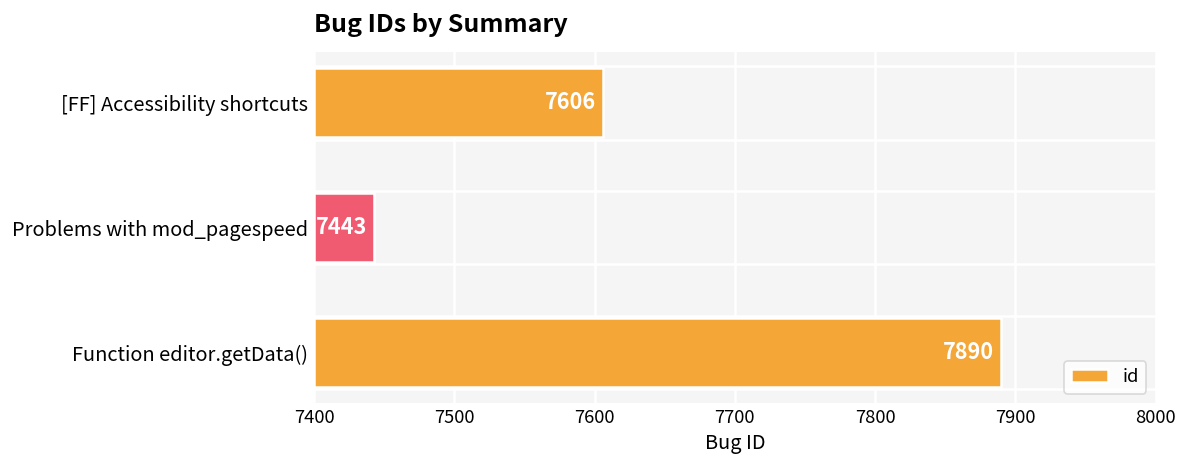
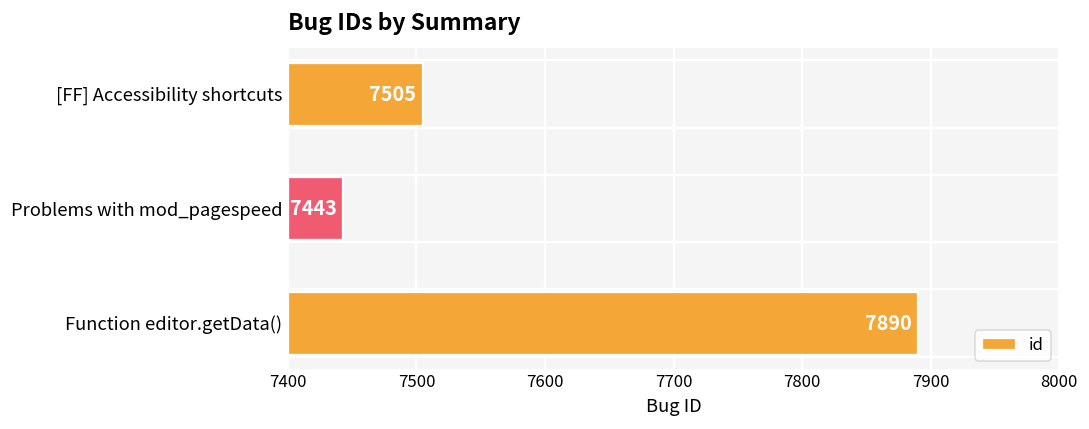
[FF] Accessibility shortcuts: 7606 -> 7505
